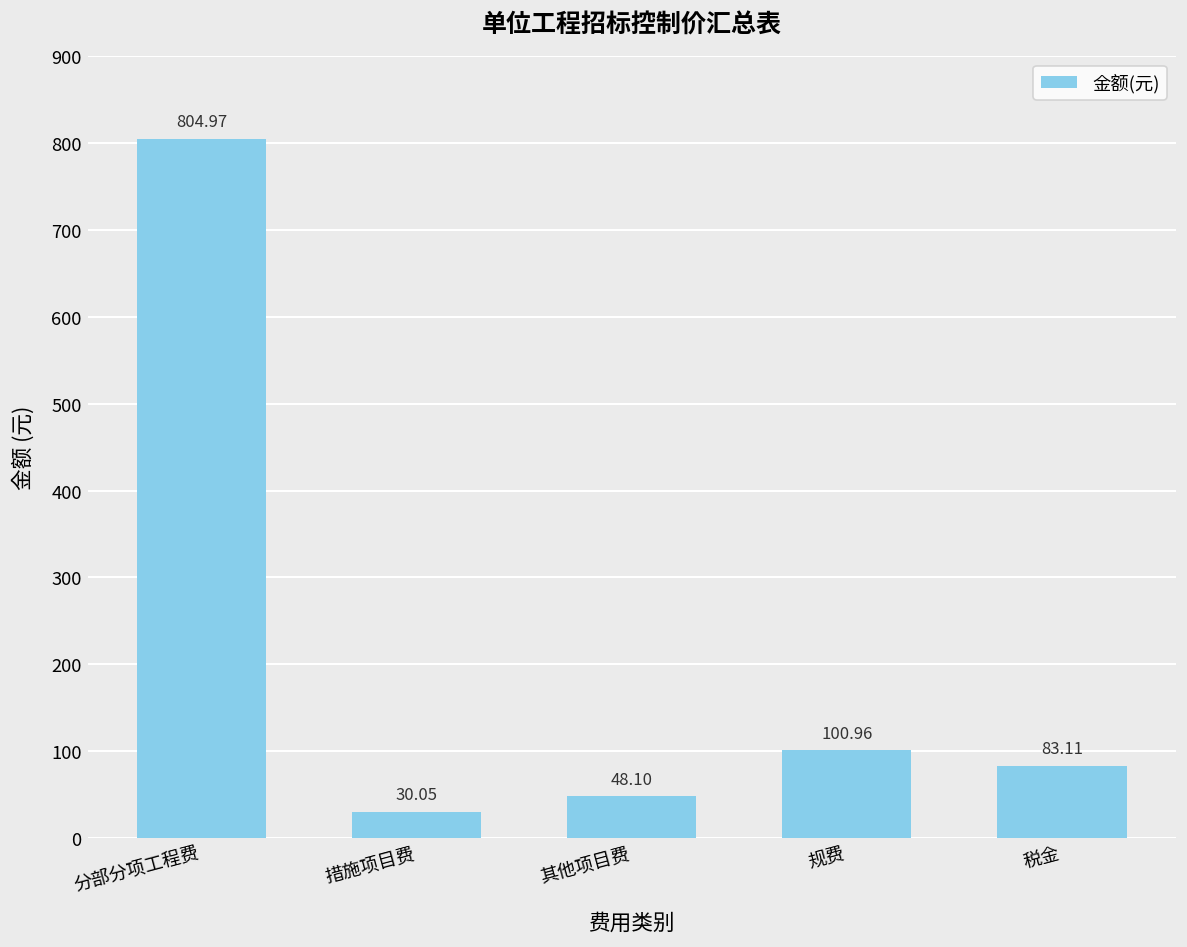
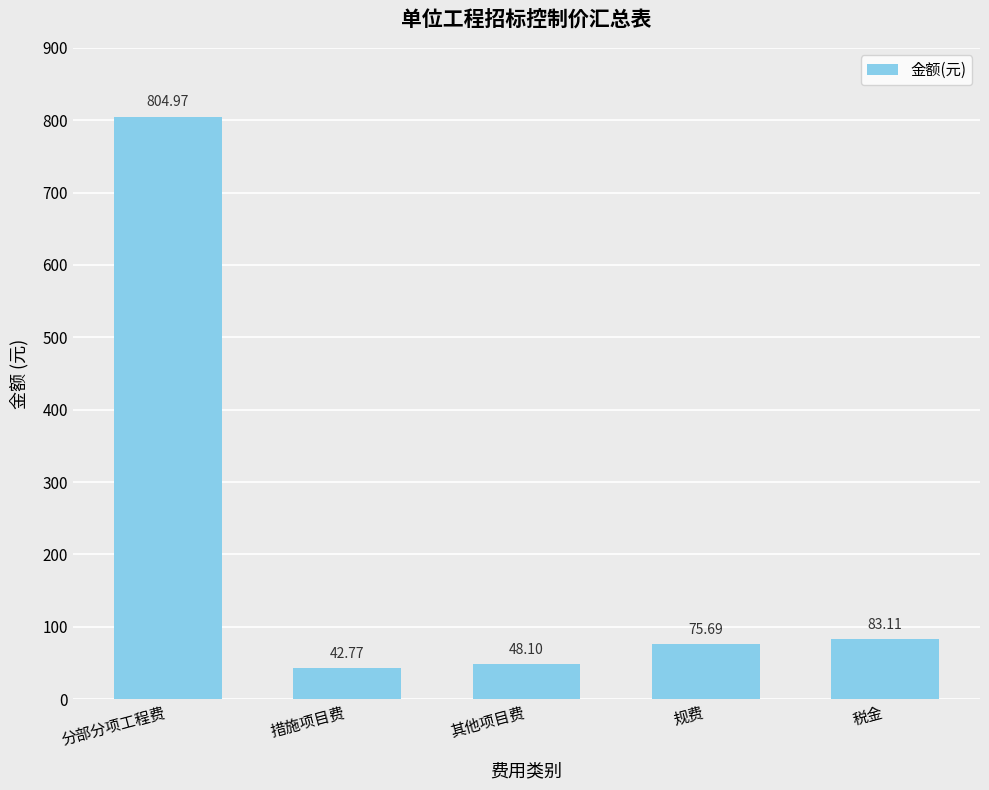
措施项目费: 30.05 -> 42.77
规费: 100.96 -> 75.69
